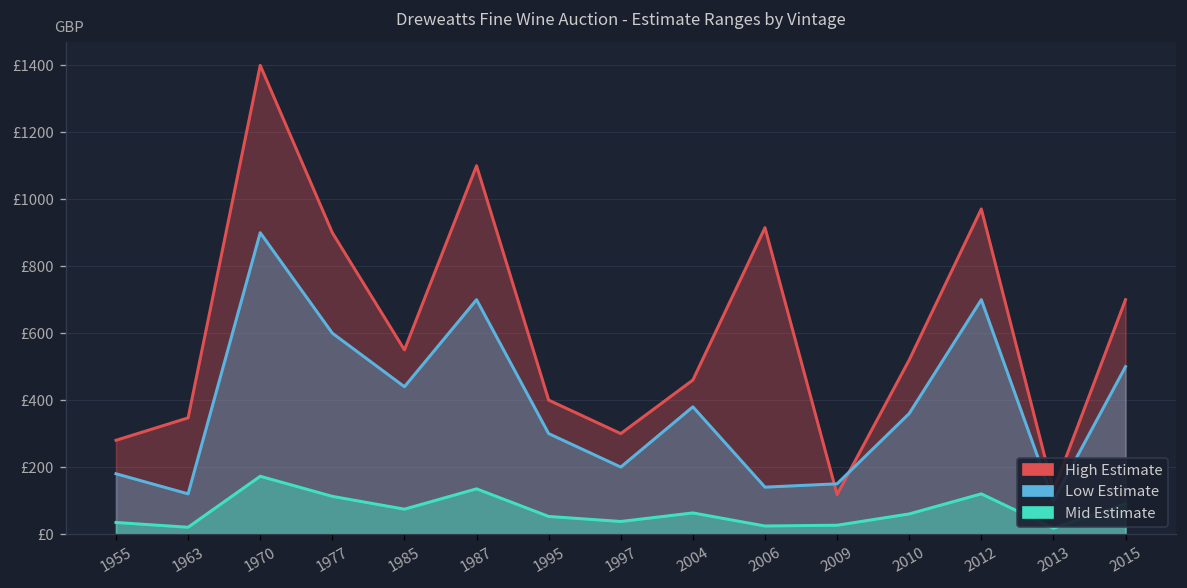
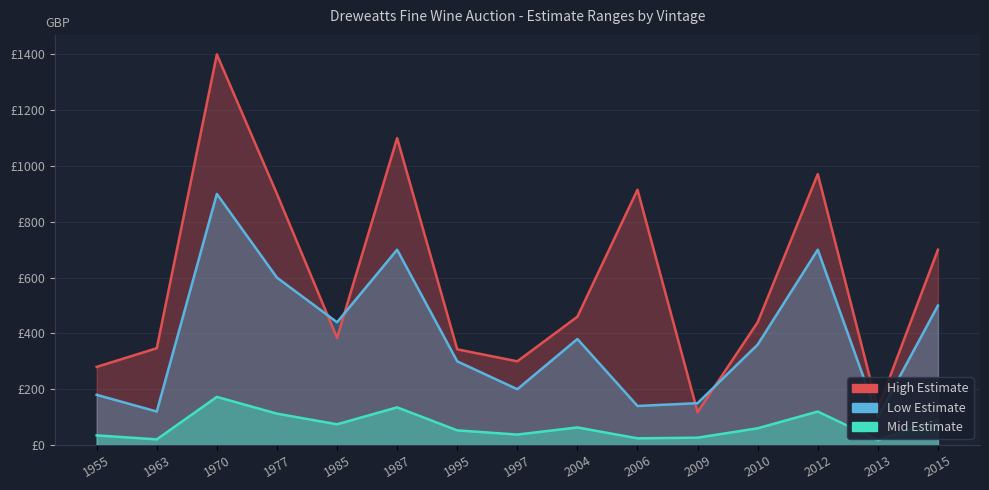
High Estimate, 1985: £550 -> £380
High Estimate, 1995: £400 -> £340
High Estimate, 2010: £520 -> £440
